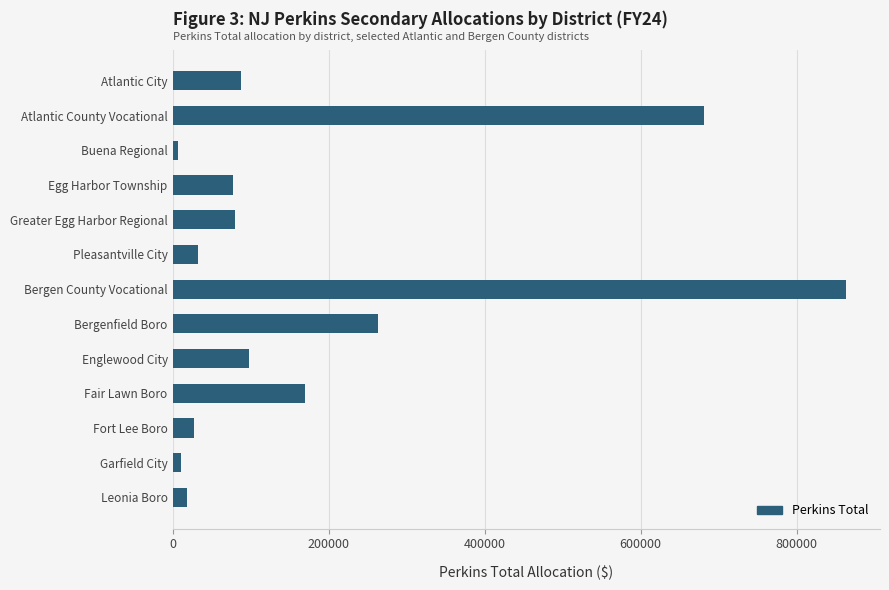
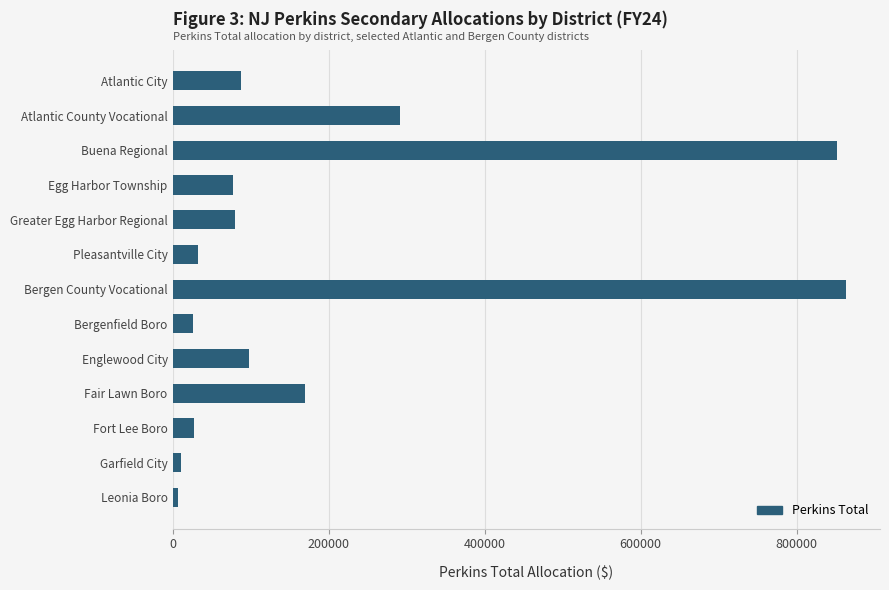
Atlantic County Vocational: 680000 -> 290000
Buena Regional: 10000 -> 850000
Bergenfield Boro: 260000 -> 30000
Leonia Boro: 20000 -> 10000
